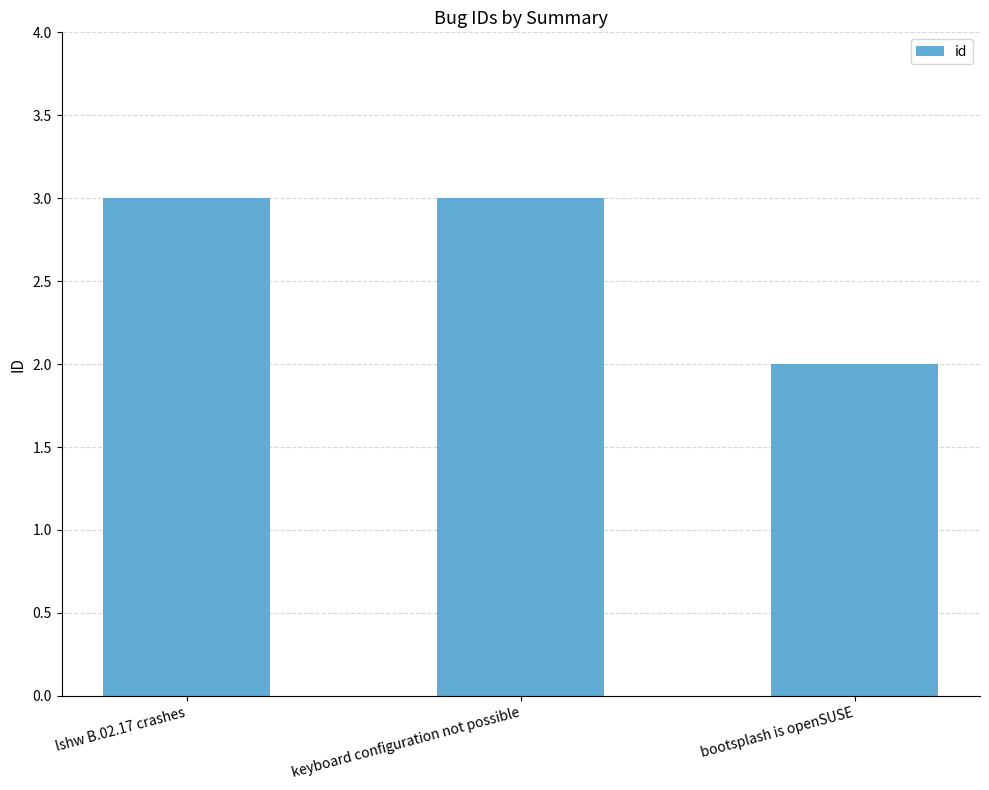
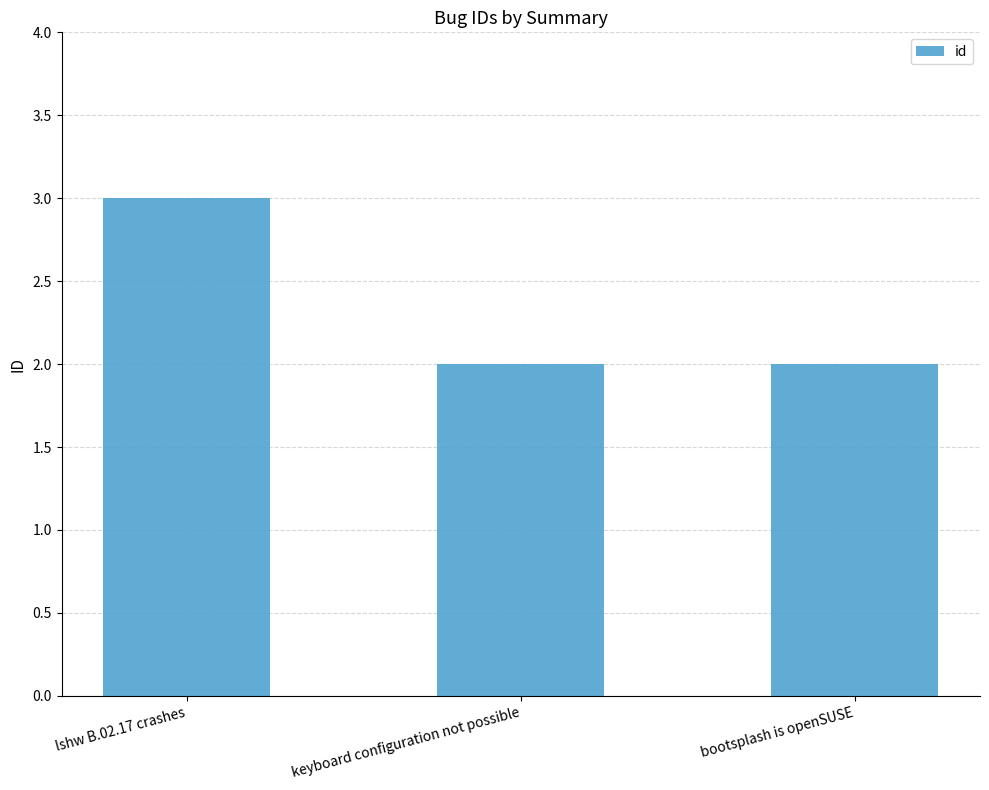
keyboard configuration not possible: 3 -> 2
